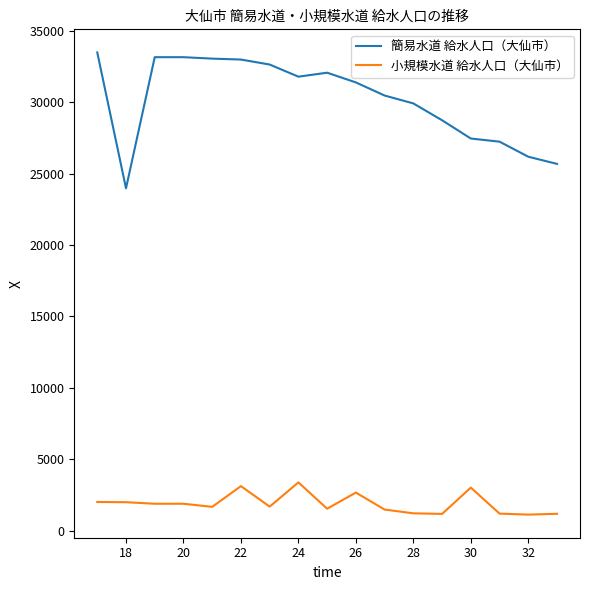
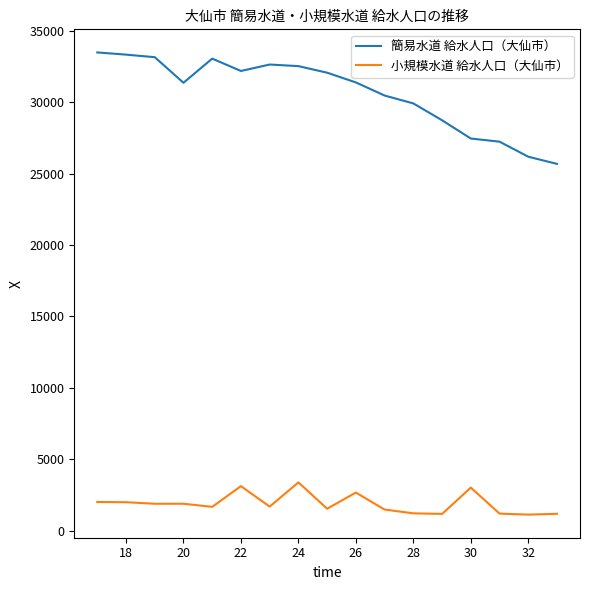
簡易水道 給水人口（大仙市）, 18: 24000 -> 33300
簡易水道 給水人口（大仙市）, 20: 33200 -> 31400
簡易水道 給水人口（大仙市）, 22: 33000 -> 32200
簡易水道 給水人口（大仙市）, 24: 31800 -> 32500
